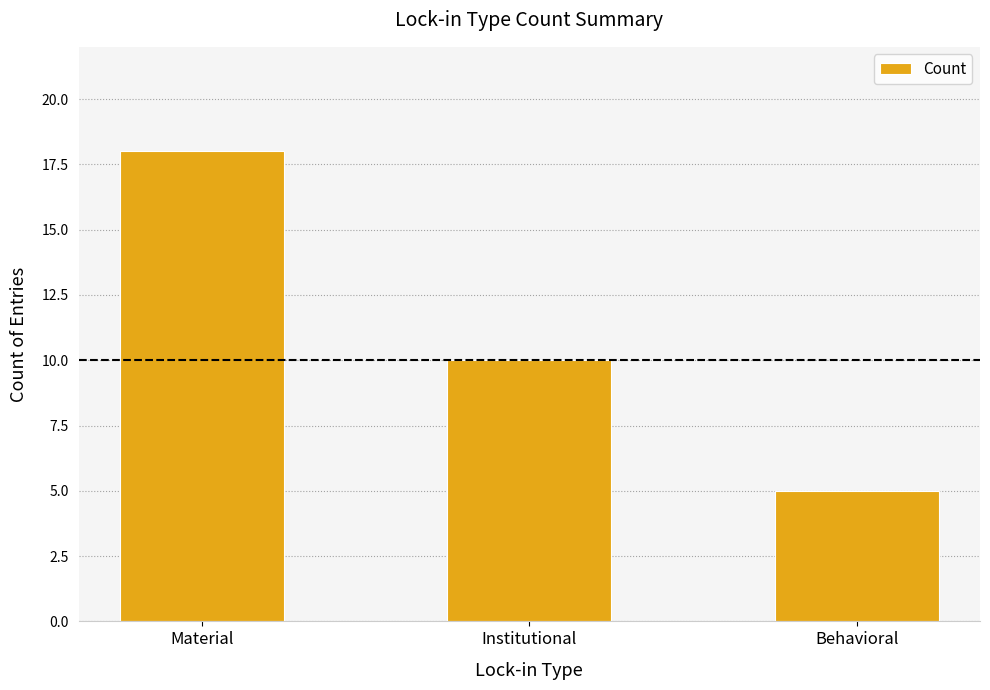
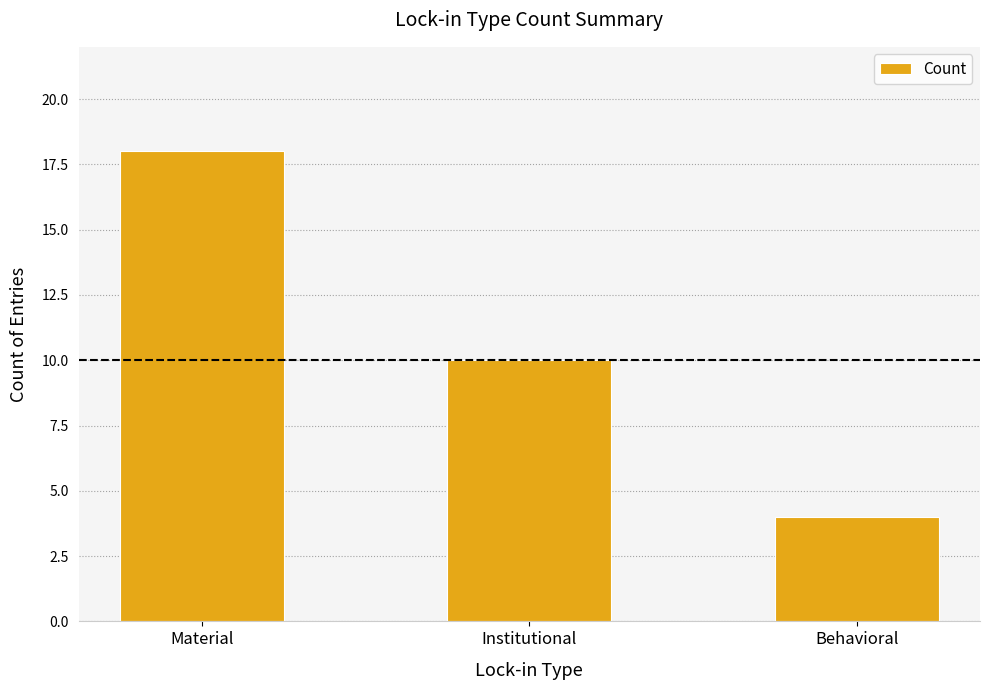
Behavioral: 5 -> 4
